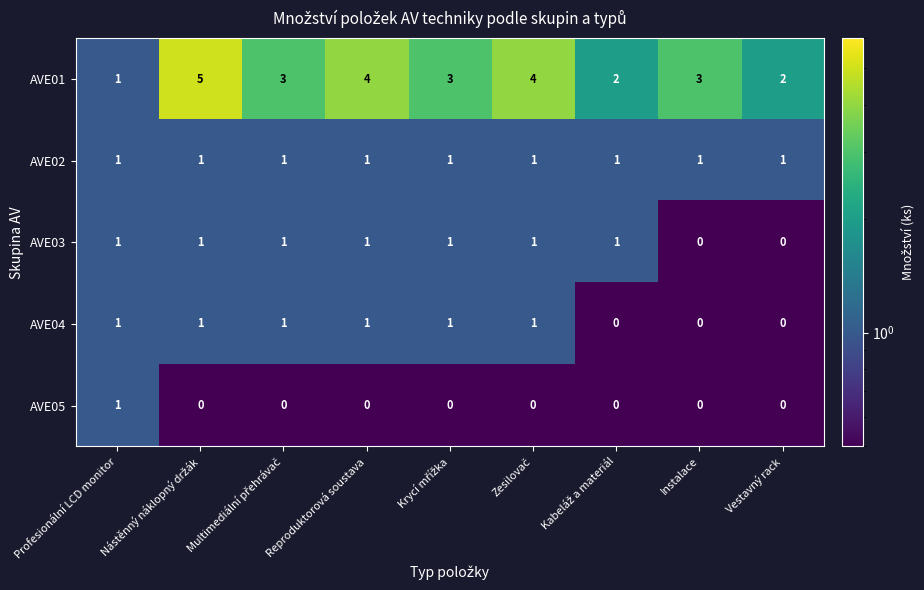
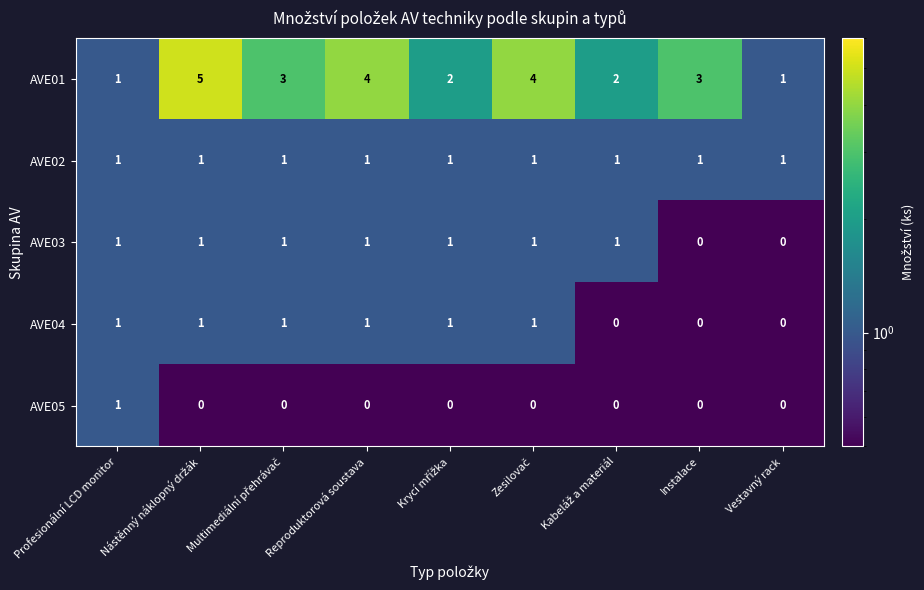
AVE01, Krycí mřížka: 3 -> 2
AVE01, Vestavný rack: 2 -> 1
